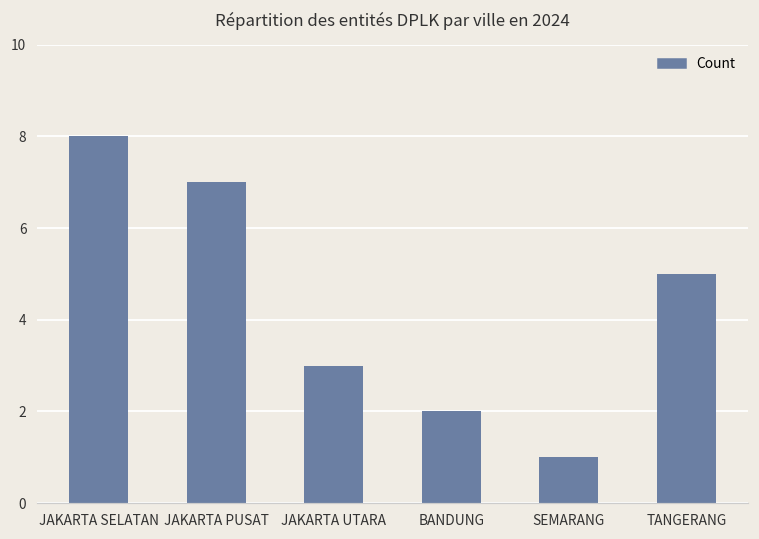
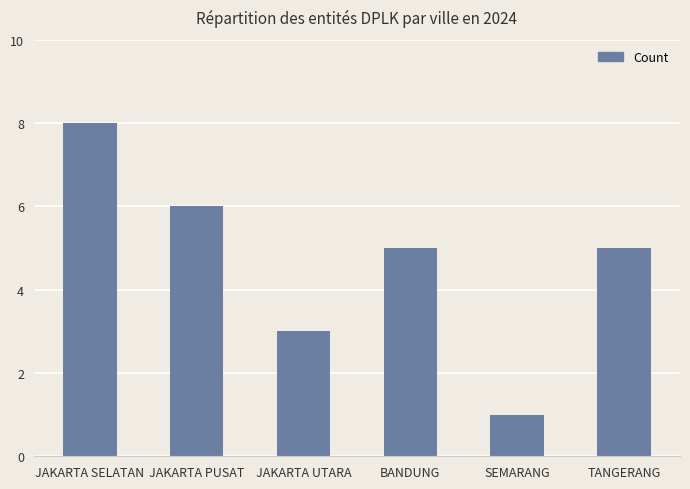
JAKARTA PUSAT: 7 -> 6
BANDUNG: 2 -> 5
